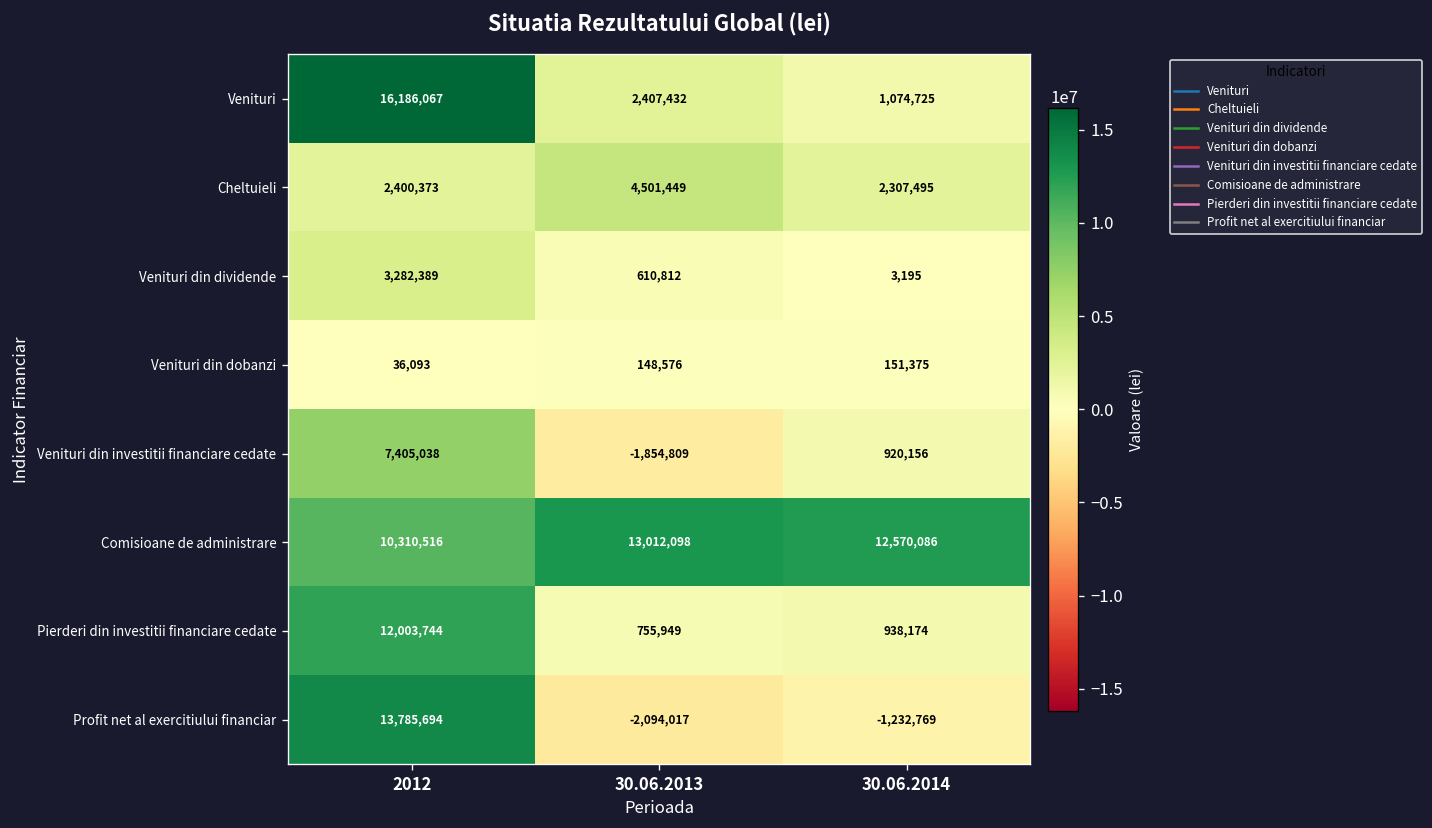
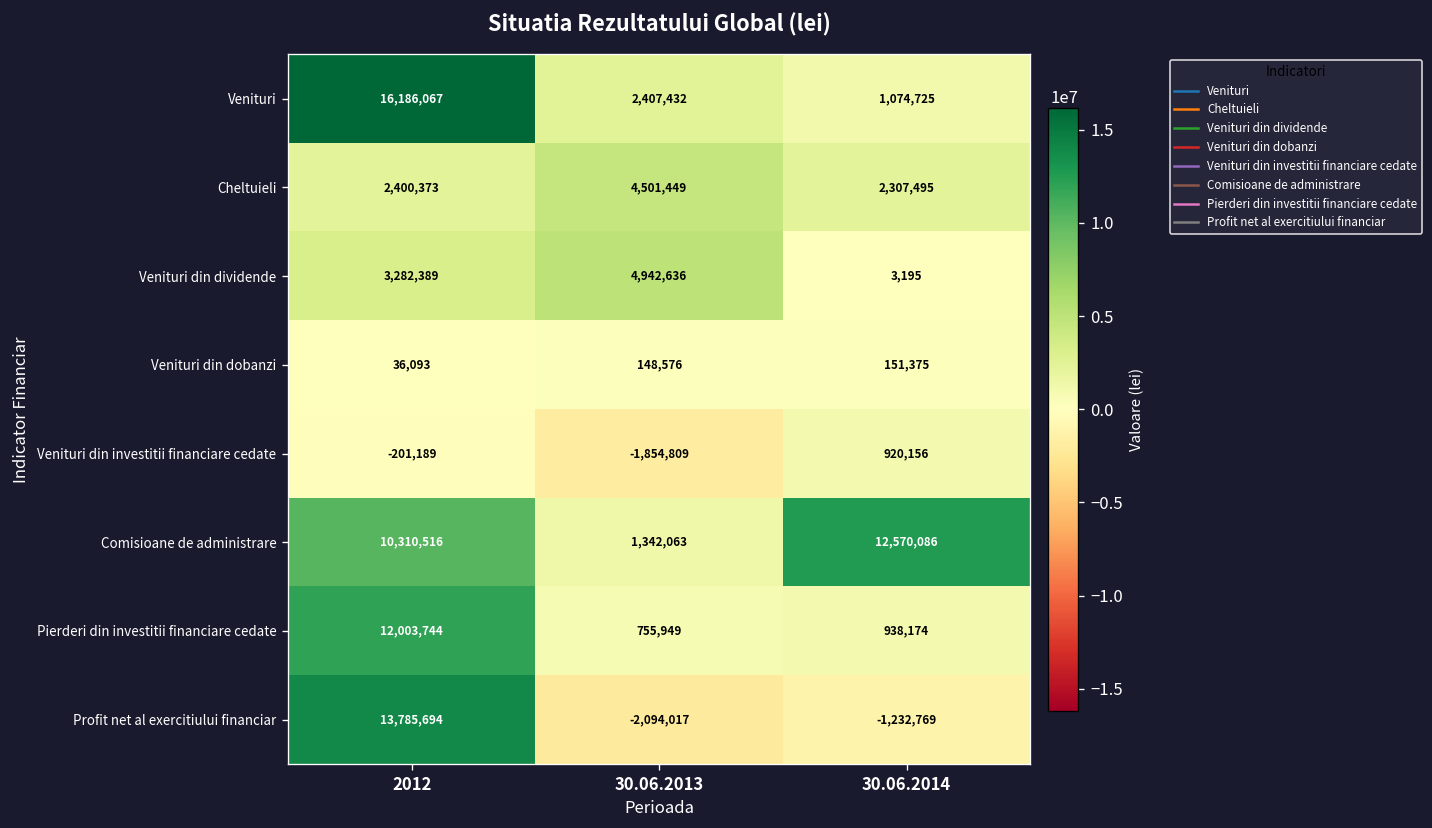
Venituri din dividende, 30.06.2013: 610,812 -> 4,942,636
Venituri din investitii financiare cedate, 2012: 7,405,038 -> -201,189
Comisioane de administrare, 30.06.2013: 13,012,098 -> 1,342,063
